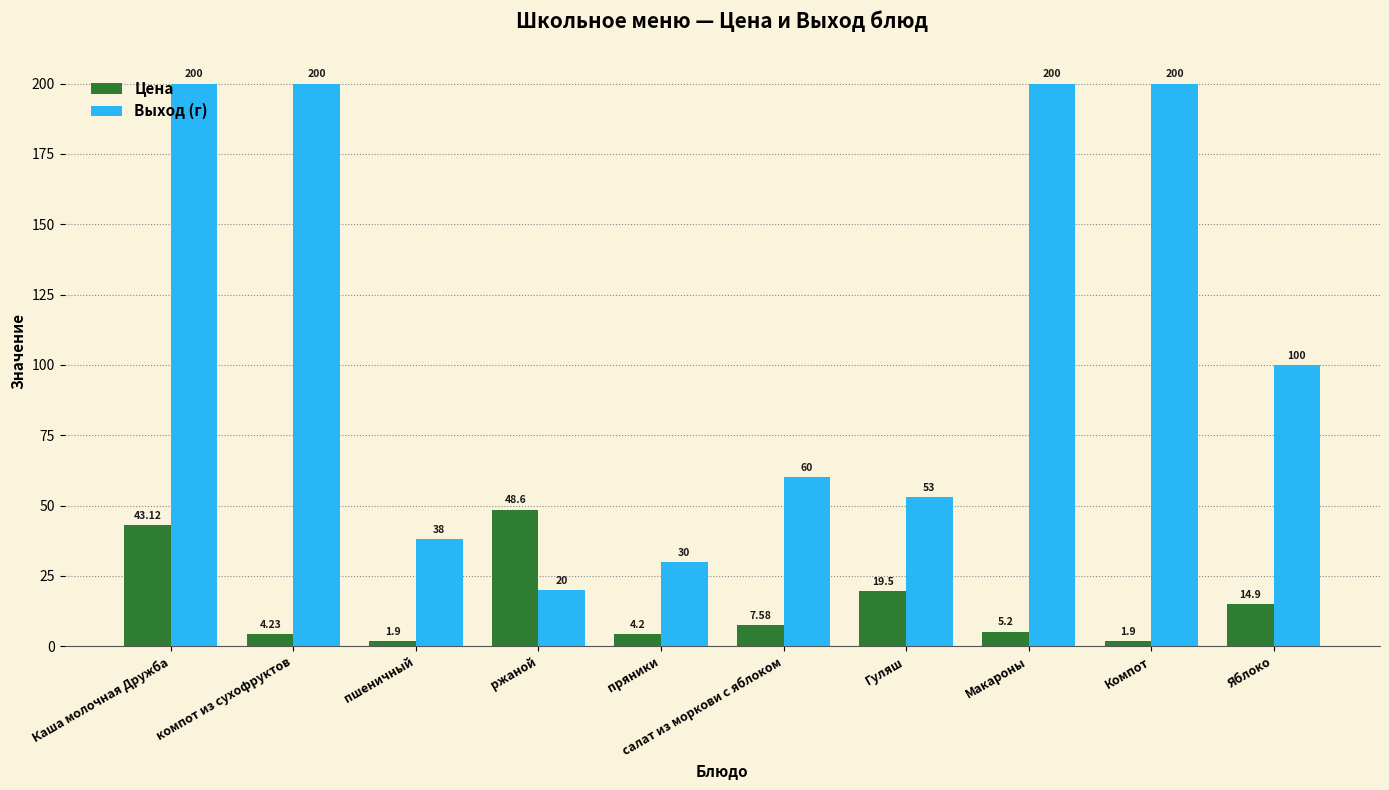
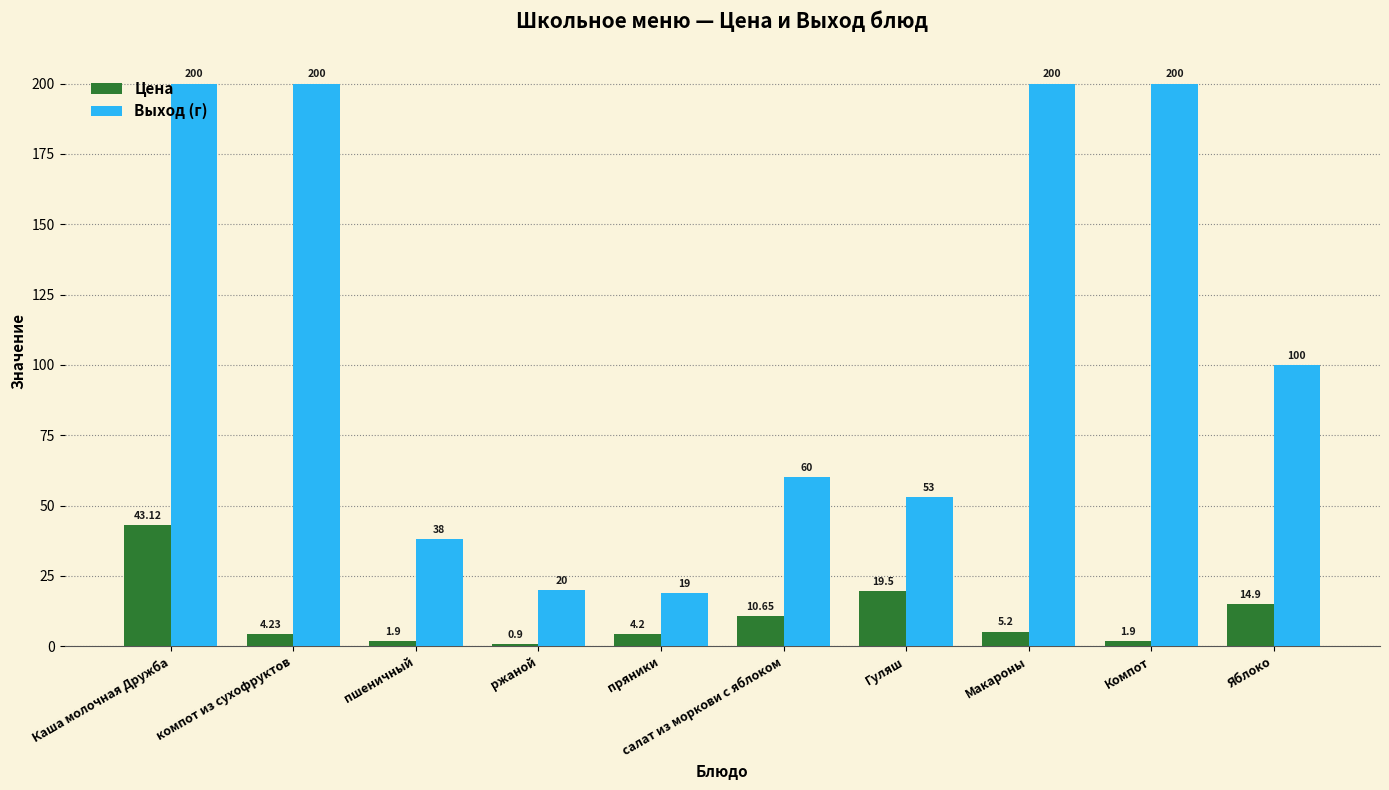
Цена, ржаной: 48.6 -> 0.9
Выход (г), пряники: 30 -> 19
Цена, салат из моркови с яблоком: 7.58 -> 10.65
